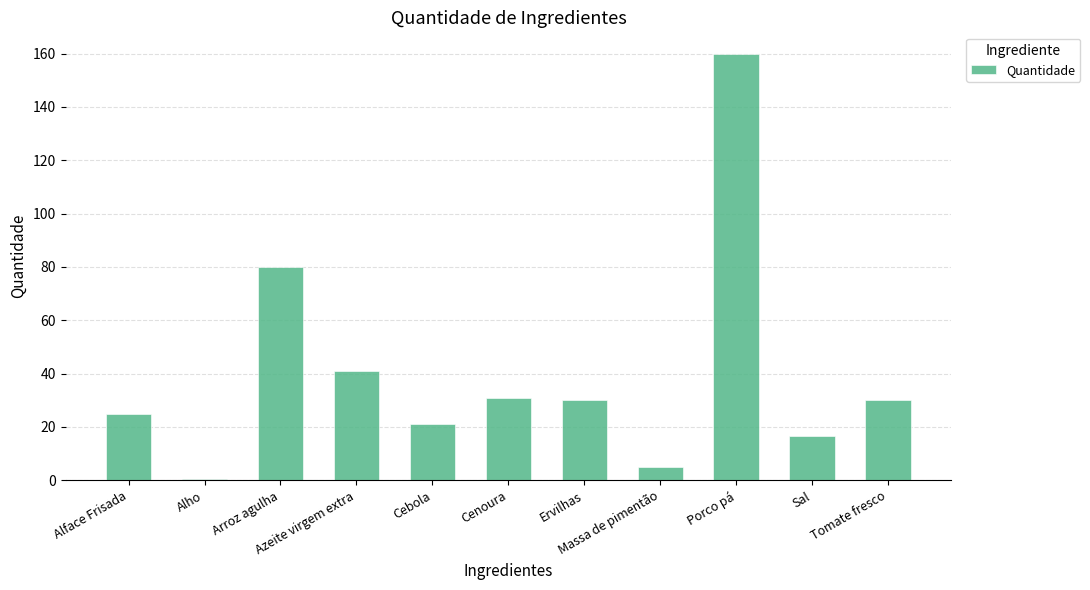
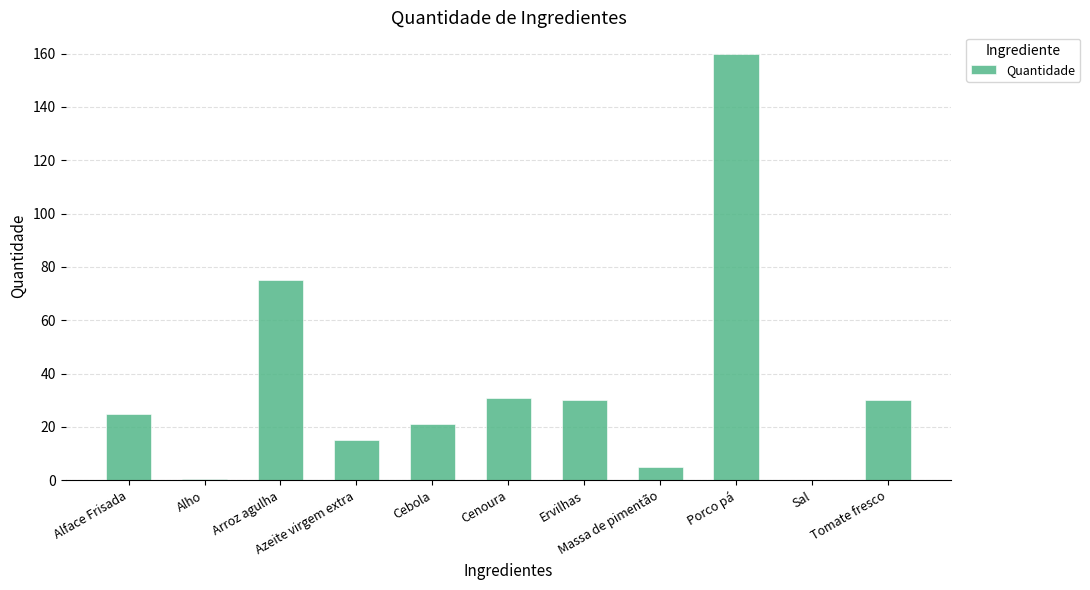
Arroz agulha: 80 -> 75
Azeite virgem extra: 41 -> 15
Sal: 17 -> 0
